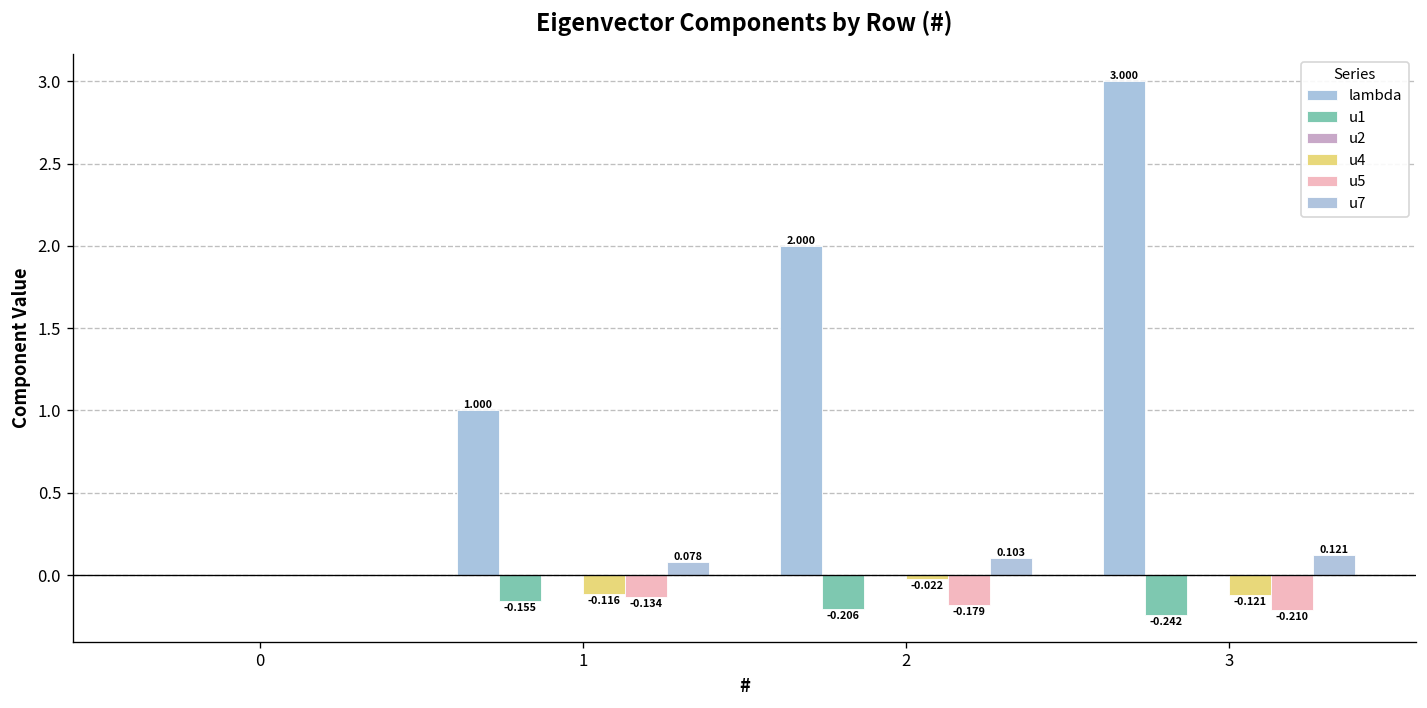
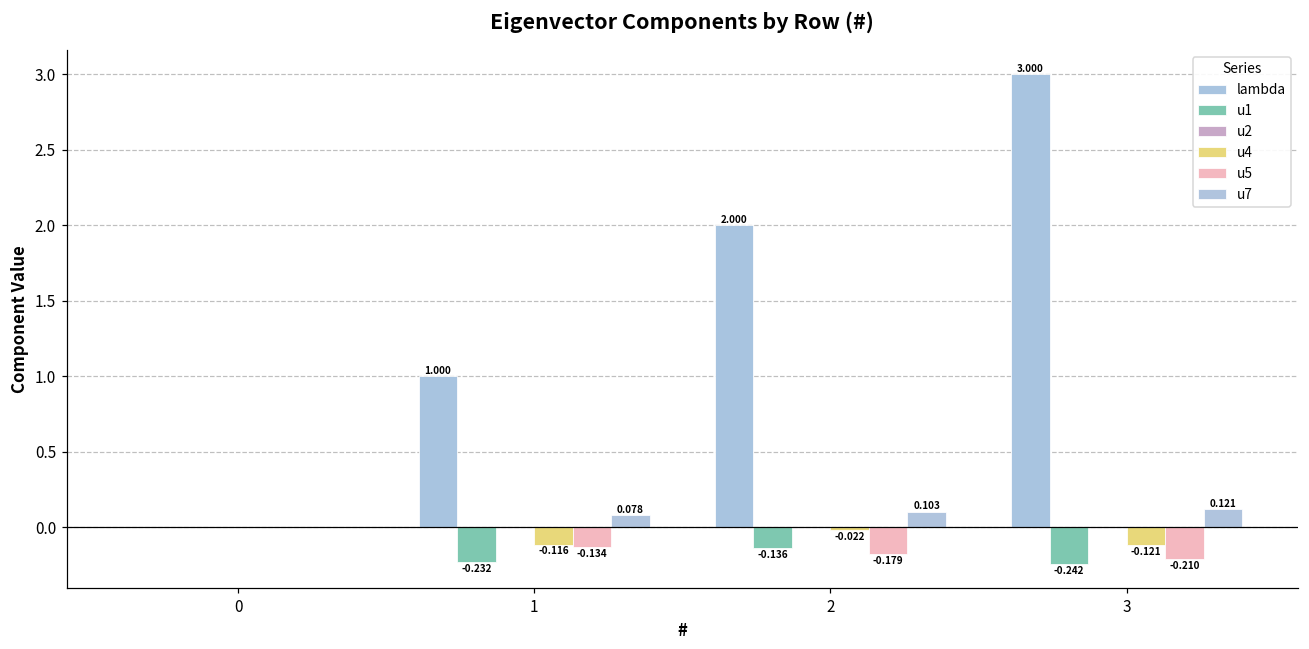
u1, 1: -0.155 -> -0.232
u1, 2: -0.206 -> -0.136
